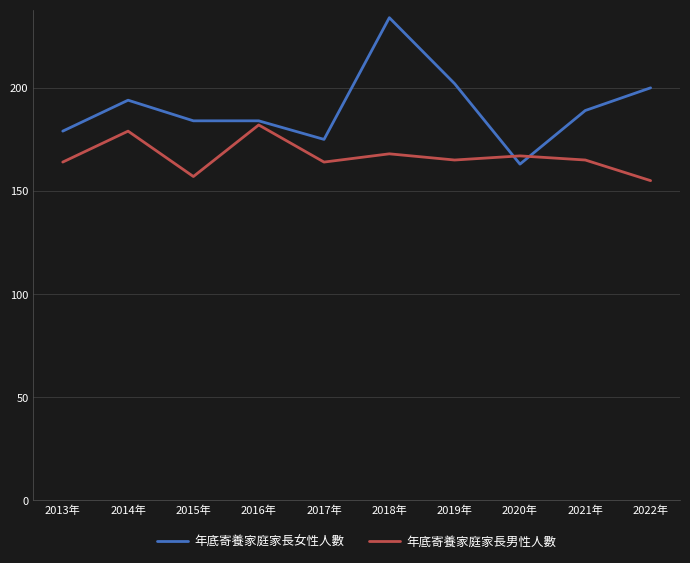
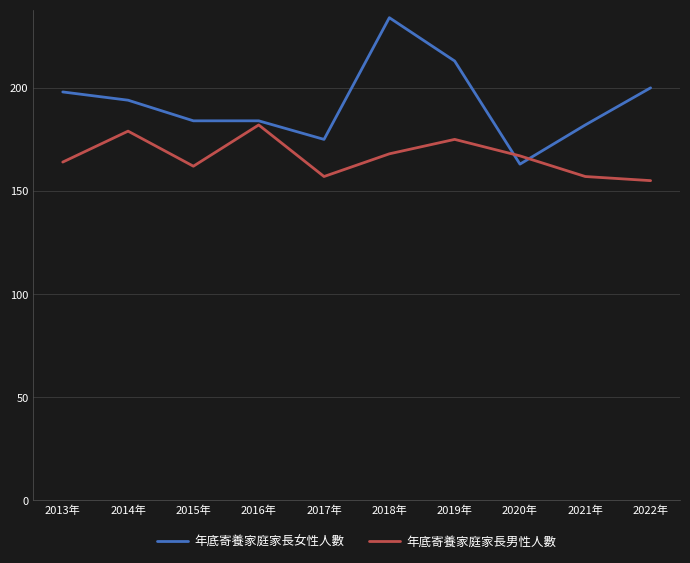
年底寄養家庭家長女性人數, 2013年: 179 -> 198
年底寄養家庭家長男性人數, 2015年: 157 -> 162
年底寄養家庭家長男性人數, 2017年: 164 -> 157
年底寄養家庭家長女性人數, 2019年: 202 -> 213
年底寄養家庭家長男性人數, 2019年: 165 -> 175
年底寄養家庭家長女性人數, 2021年: 189 -> 182
年底寄養家庭家長男性人數, 2021年: 165 -> 157
